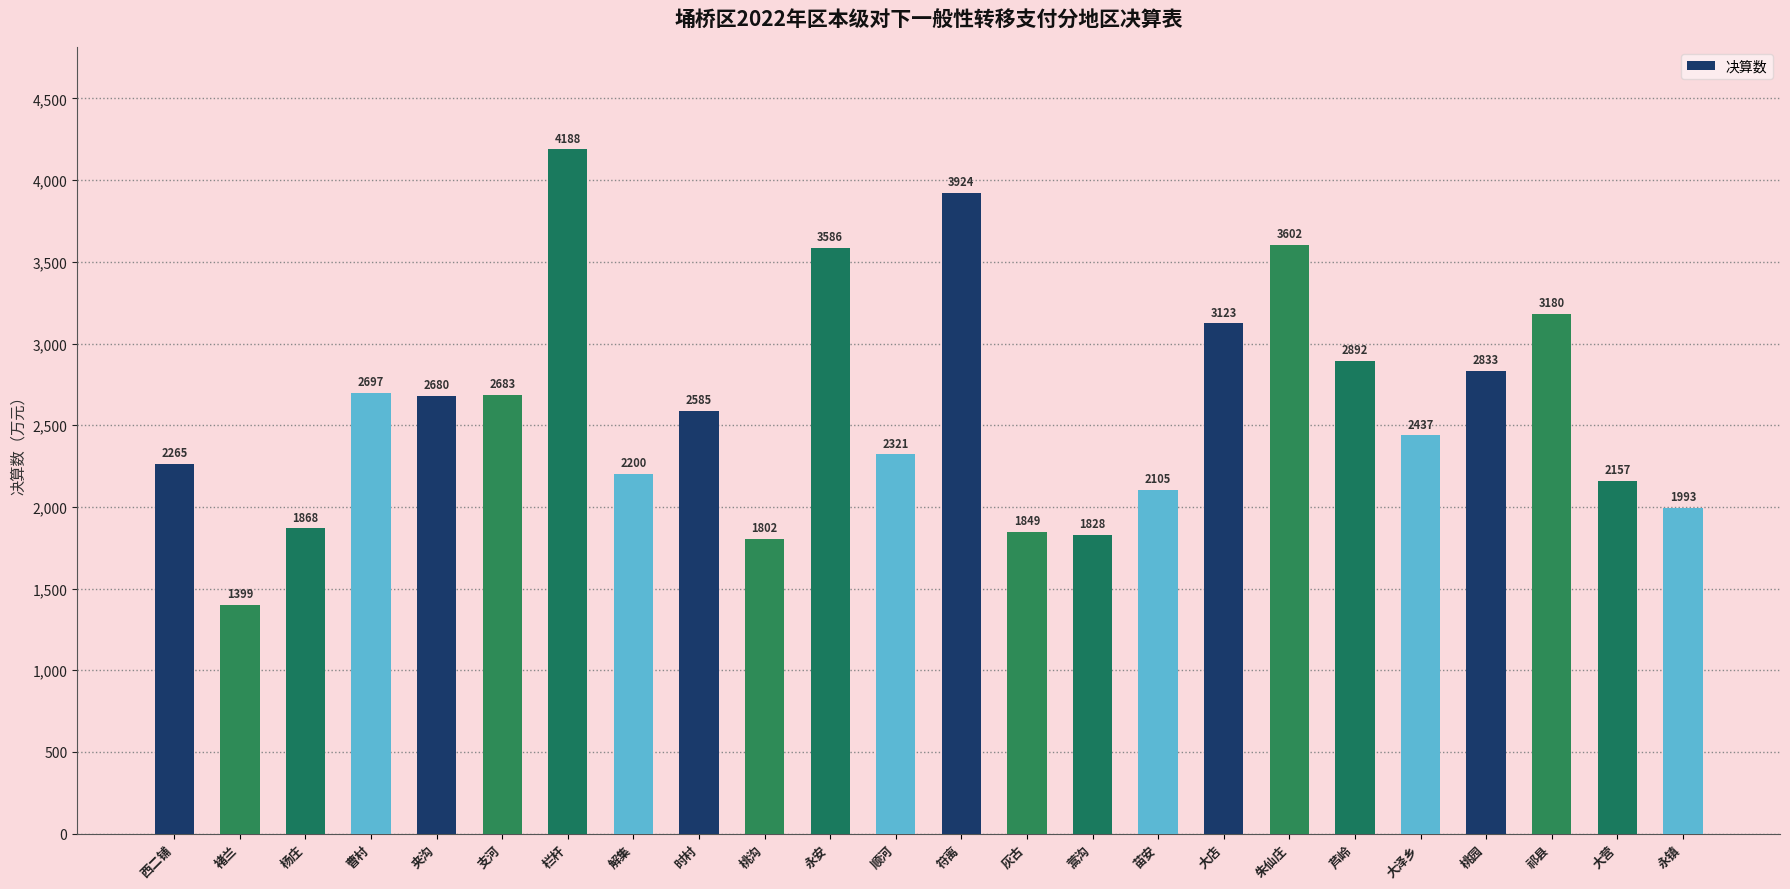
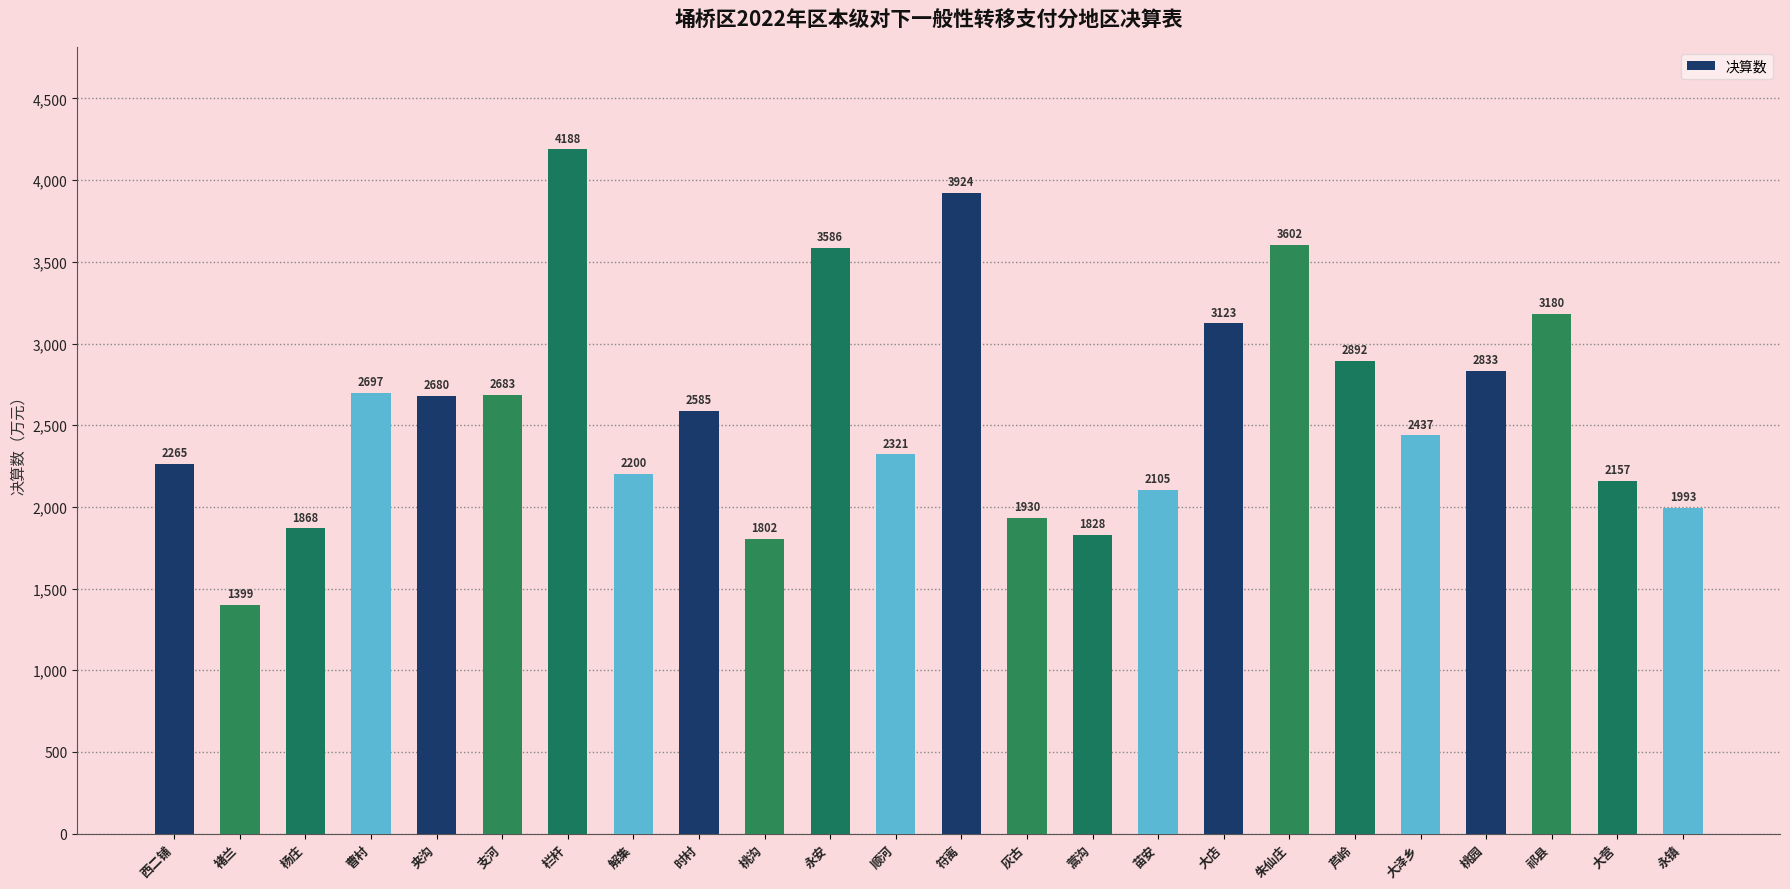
灰古: 1849 -> 1930
